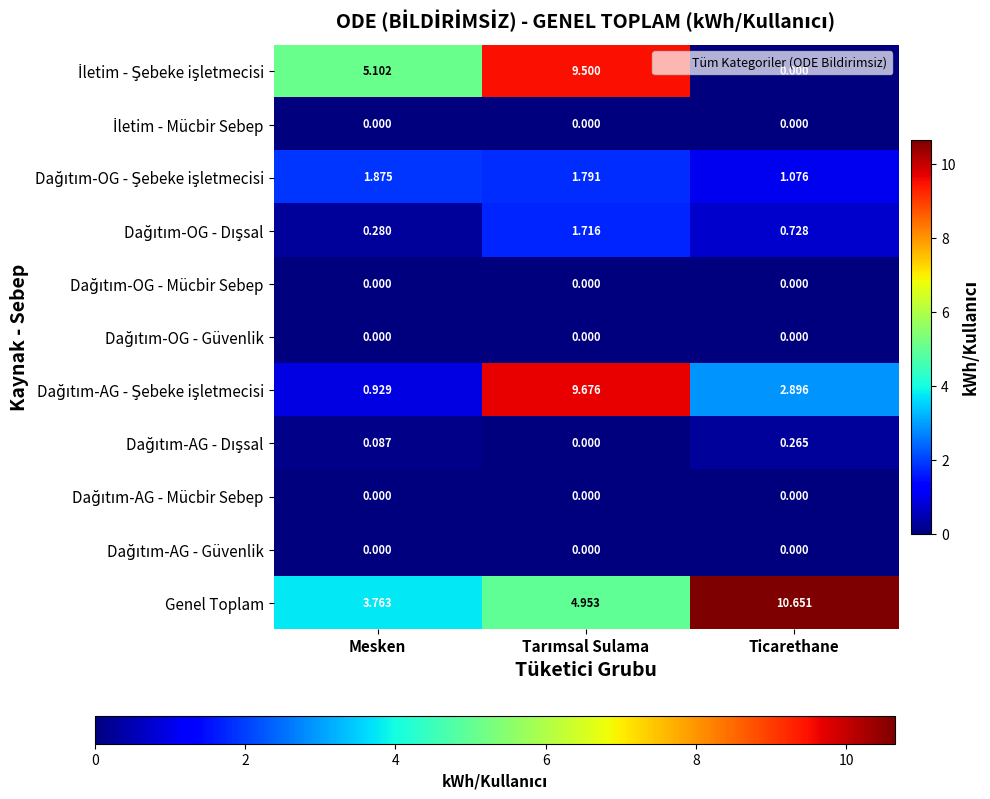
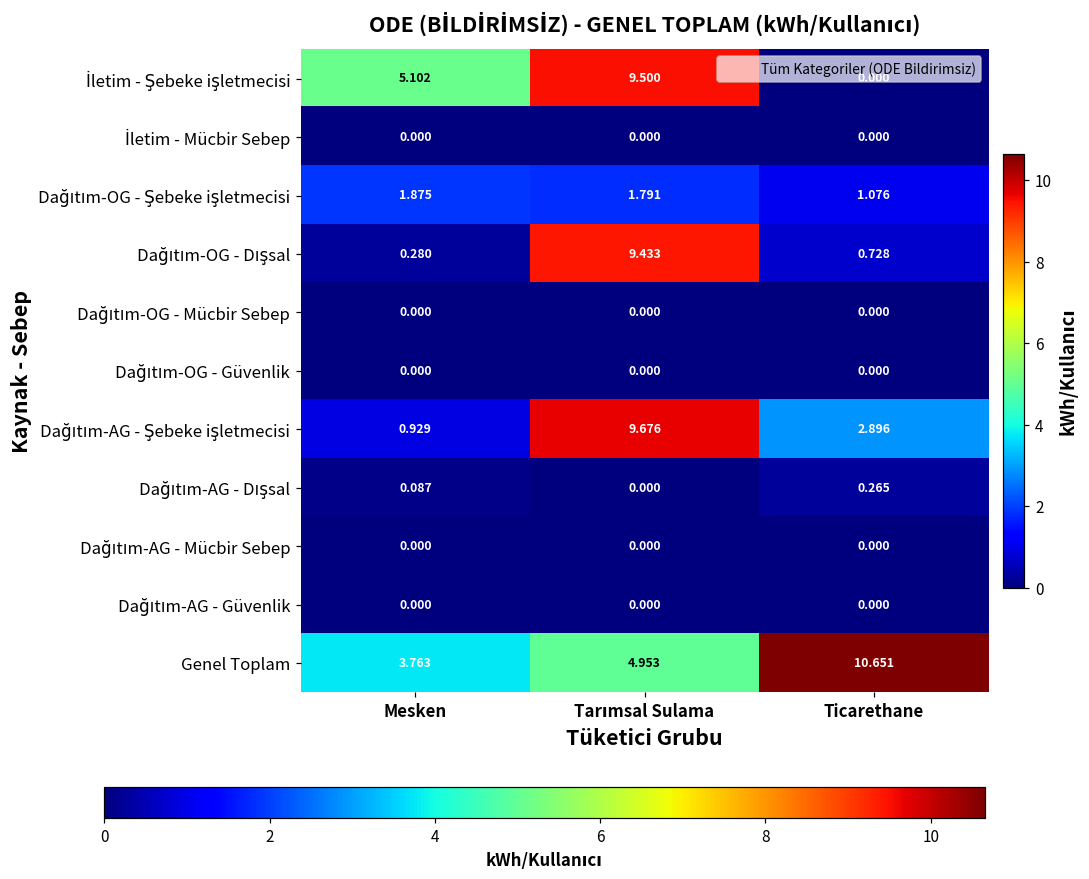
Dağıtım-OG - Dışsal, Tarımsal Sulama: 1.716 -> 9.433
